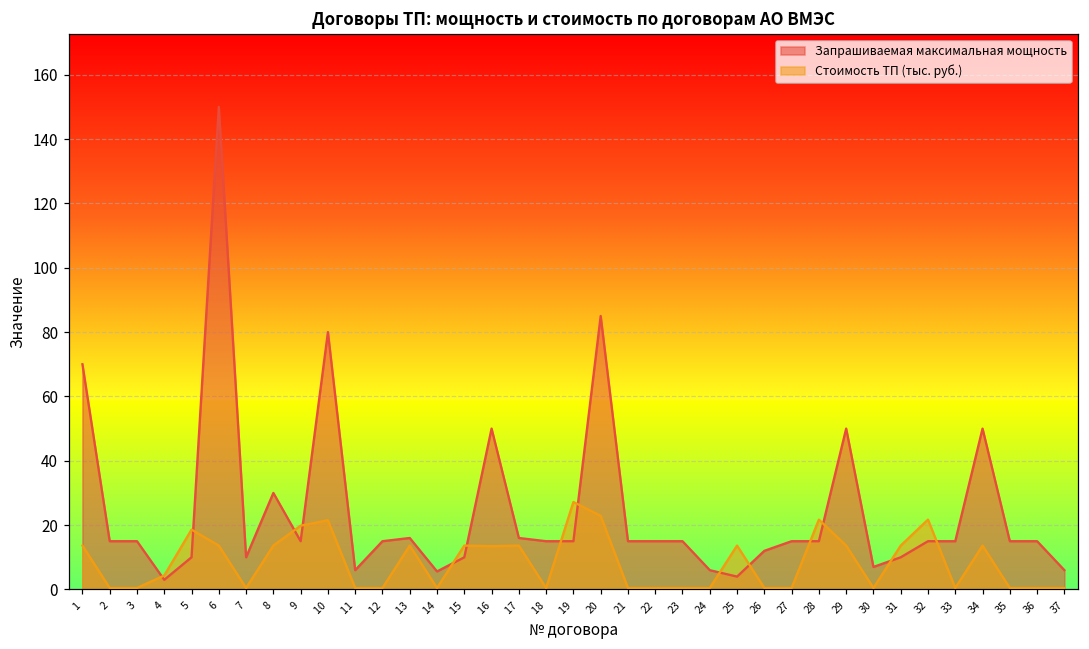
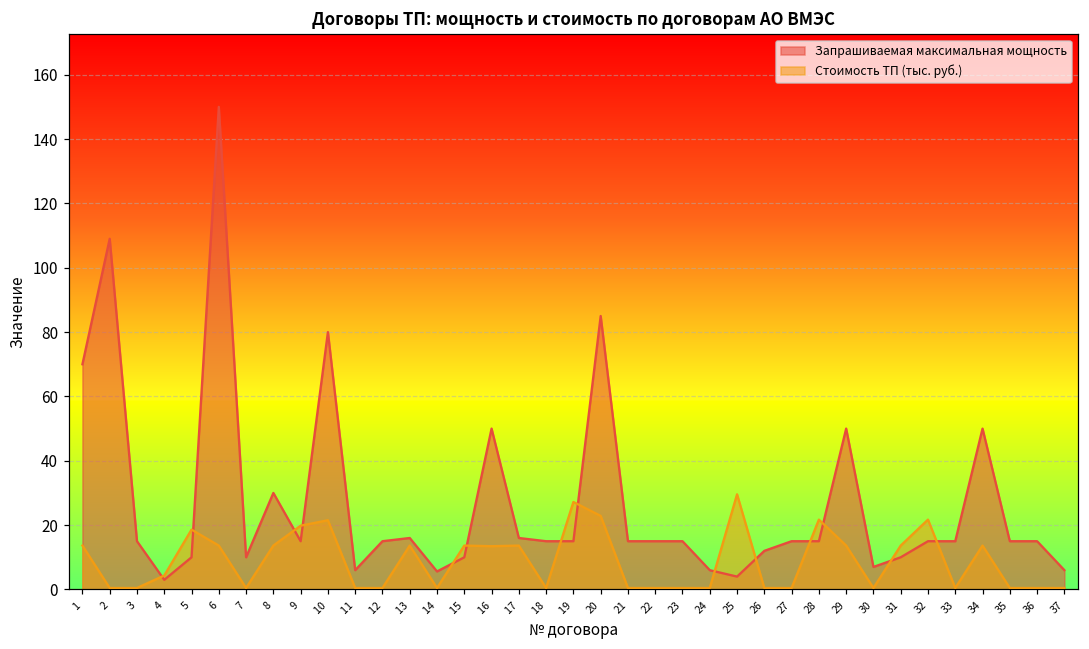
Запрашиваемая максимальная мощность, 2: 15 -> 109
Стоимость ТП (тыс. руб.), 25: 14 -> 30
